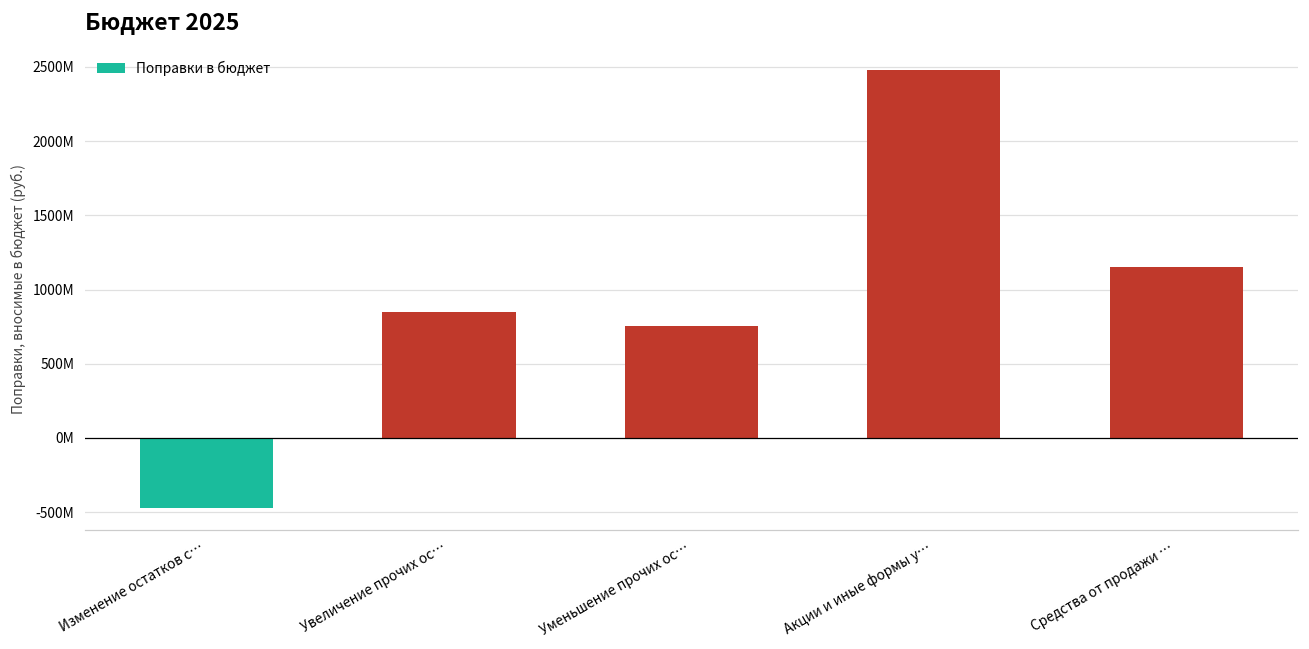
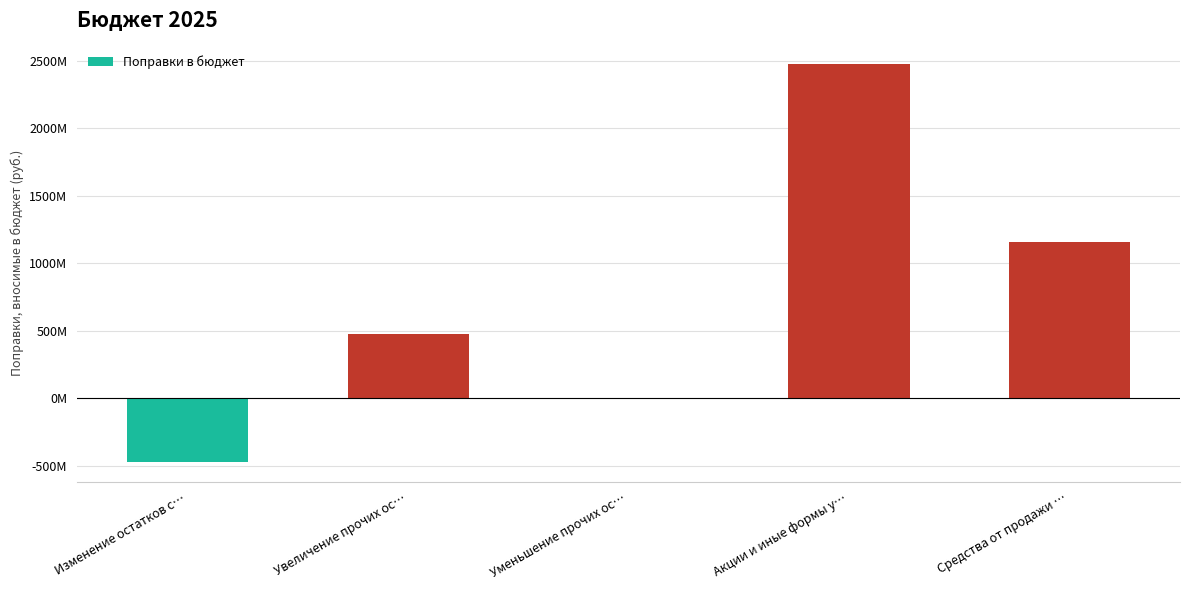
Увеличение прочих ос…: 850000000 -> 470000000
Уменьшение прочих ос…: 750000000 -> 0
